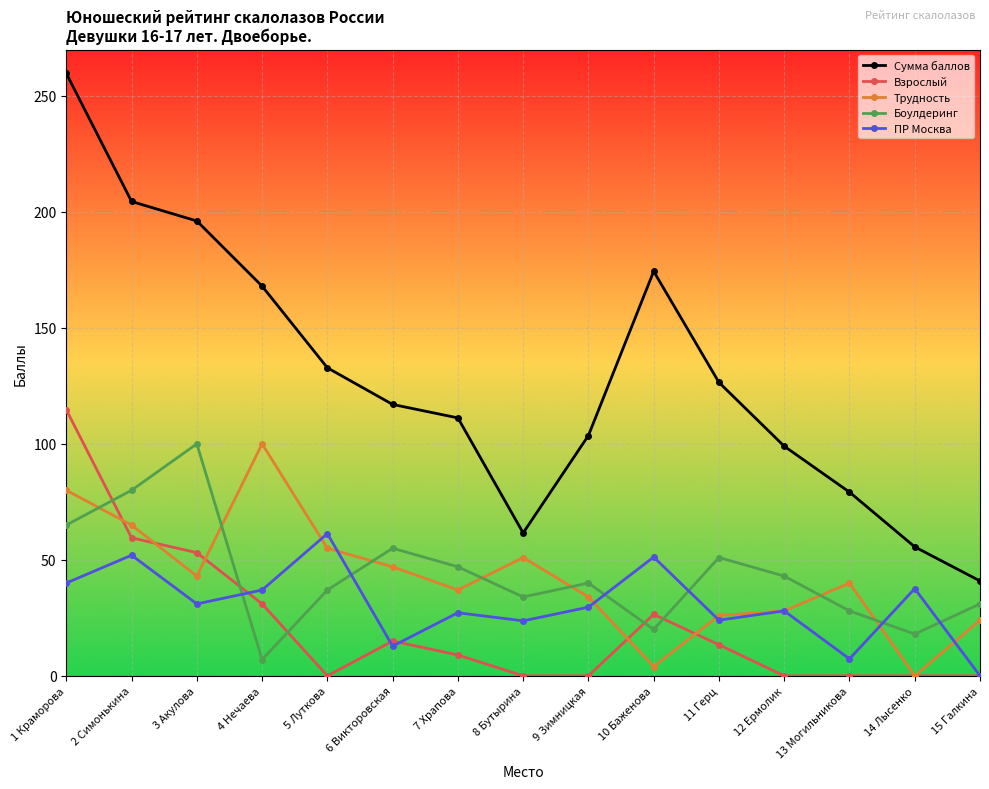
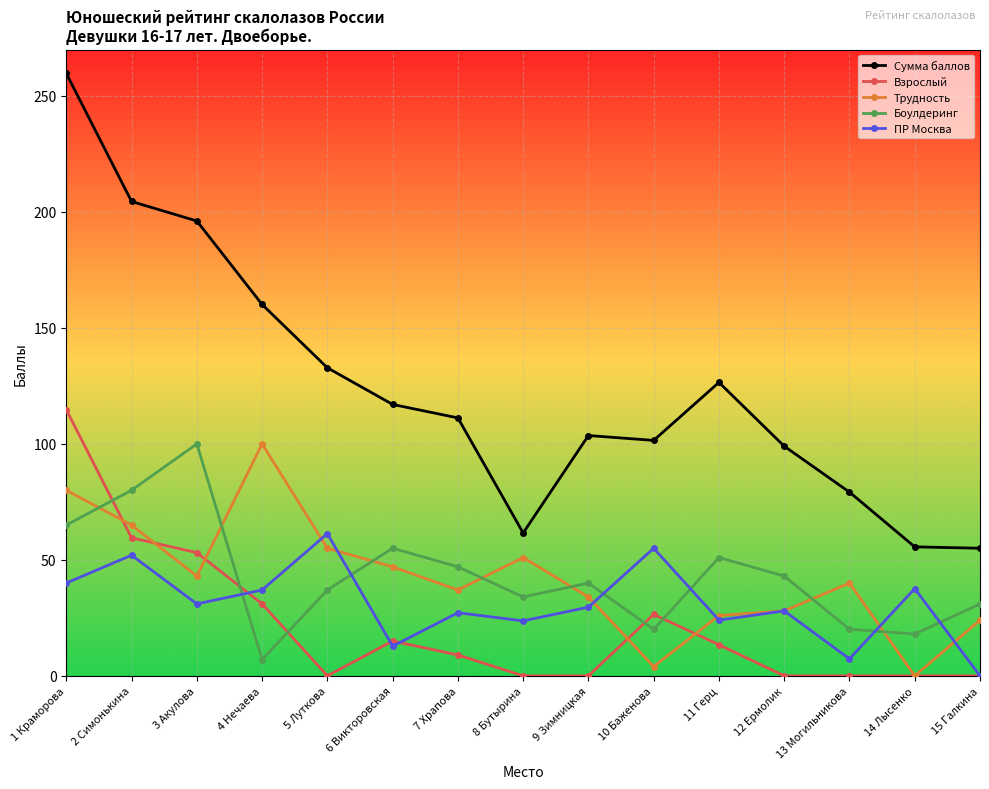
Сумма баллов, 4 Нечаева: 168 -> 160
Сумма баллов, 10 Баженова: 174 -> 102
ПР Москва, 10 Баженова: 51 -> 55
Боулдеринг, 13 Могильникова: 28 -> 20
Сумма баллов, 15 Галкина: 41 -> 55
